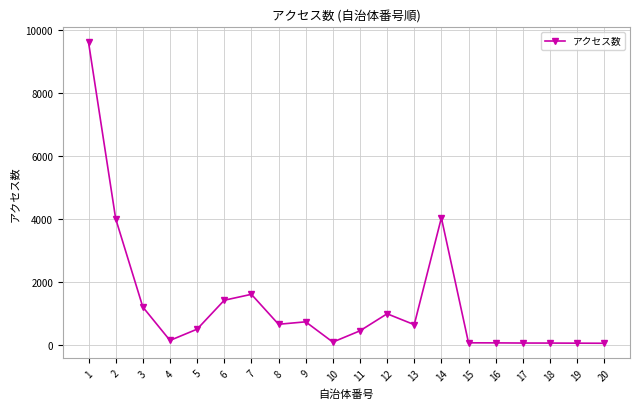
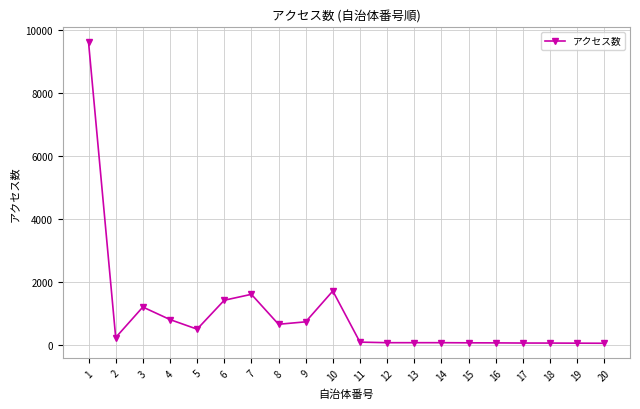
2: 4000 -> 200
4: 100 -> 800
10: 100 -> 1700
11: 400 -> 100
12: 1000 -> 100
13: 600 -> 100
14: 4000 -> 100
